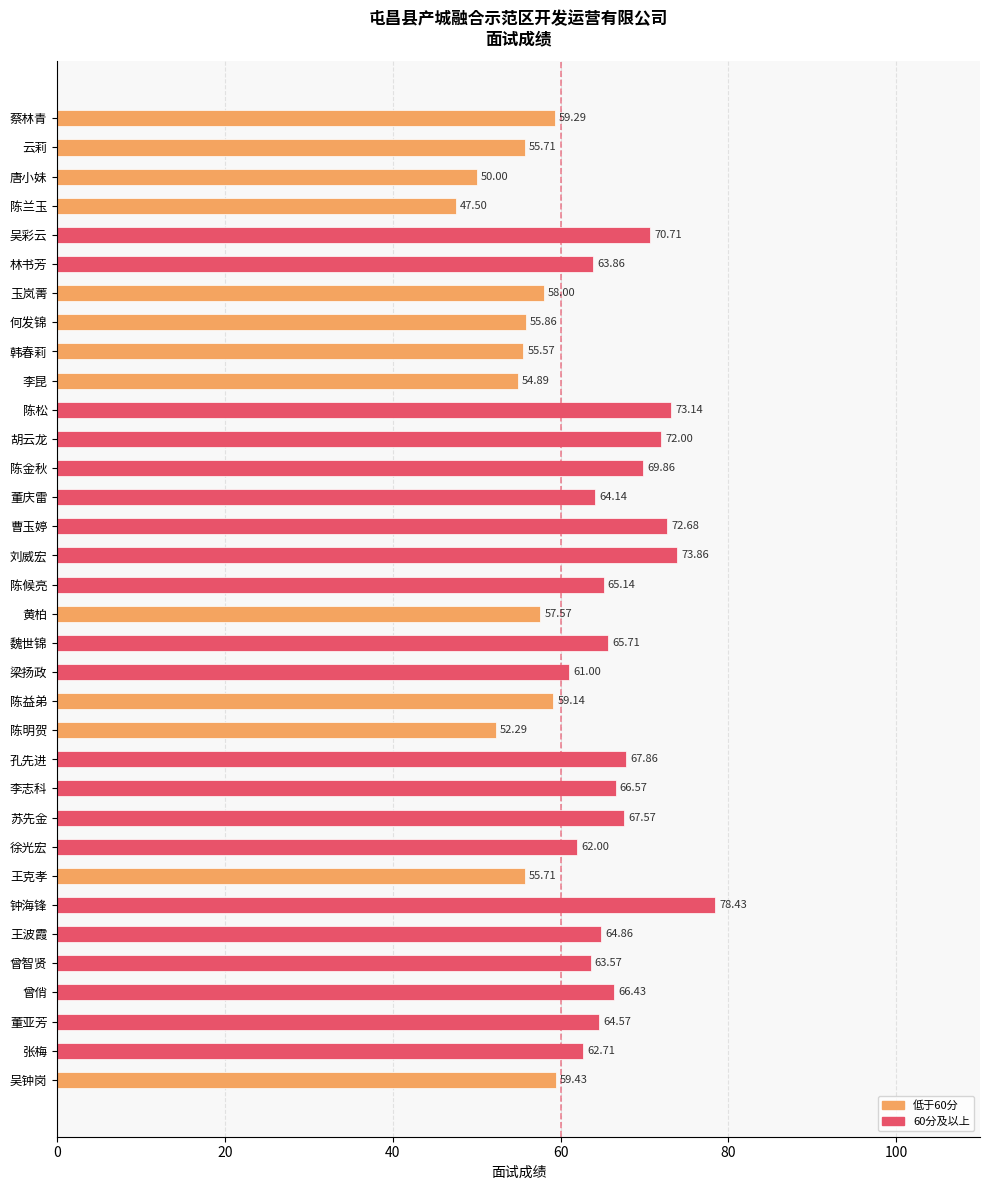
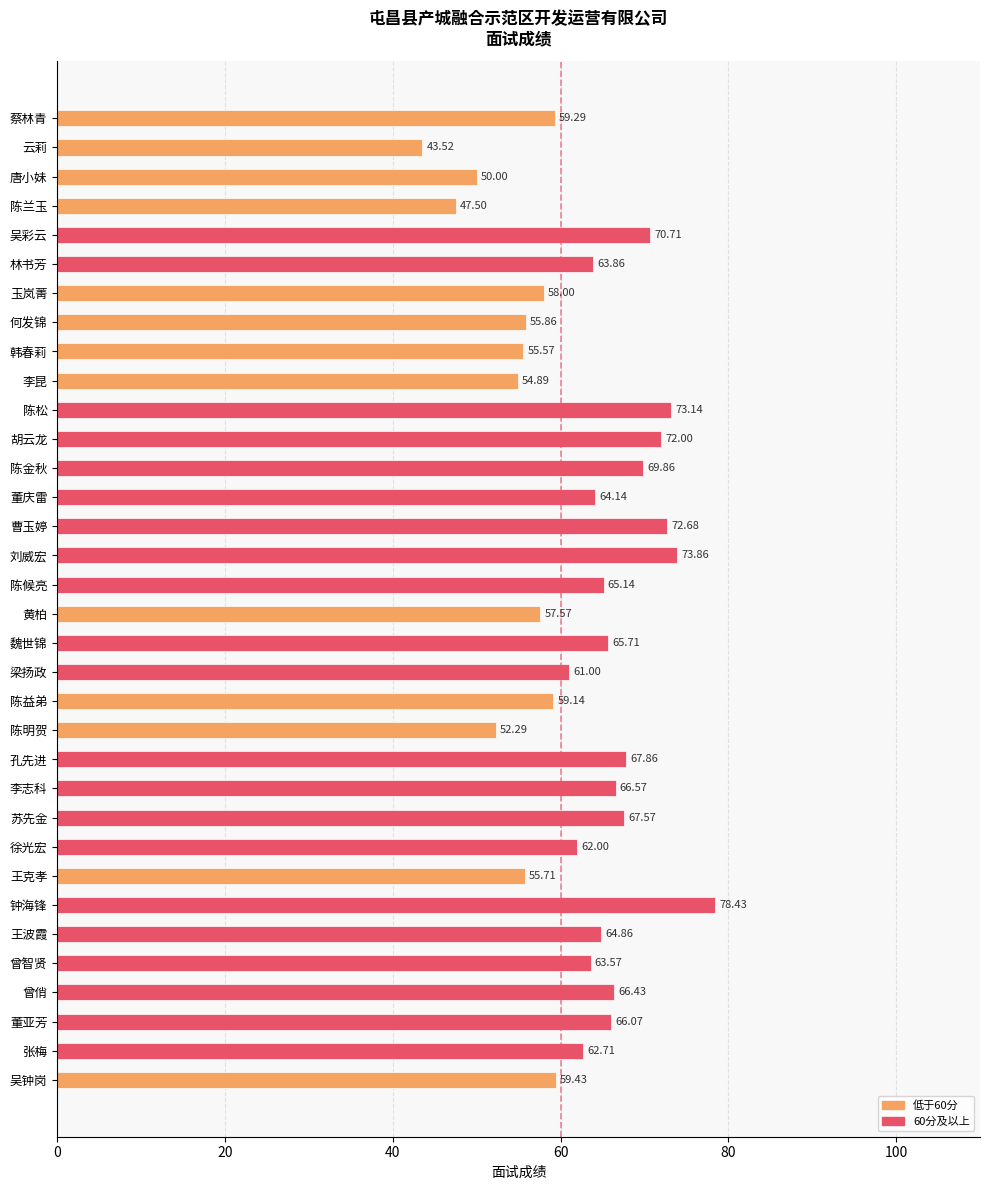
云莉: 55.71 -> 43.52
董亚芳: 64.57 -> 66.07
